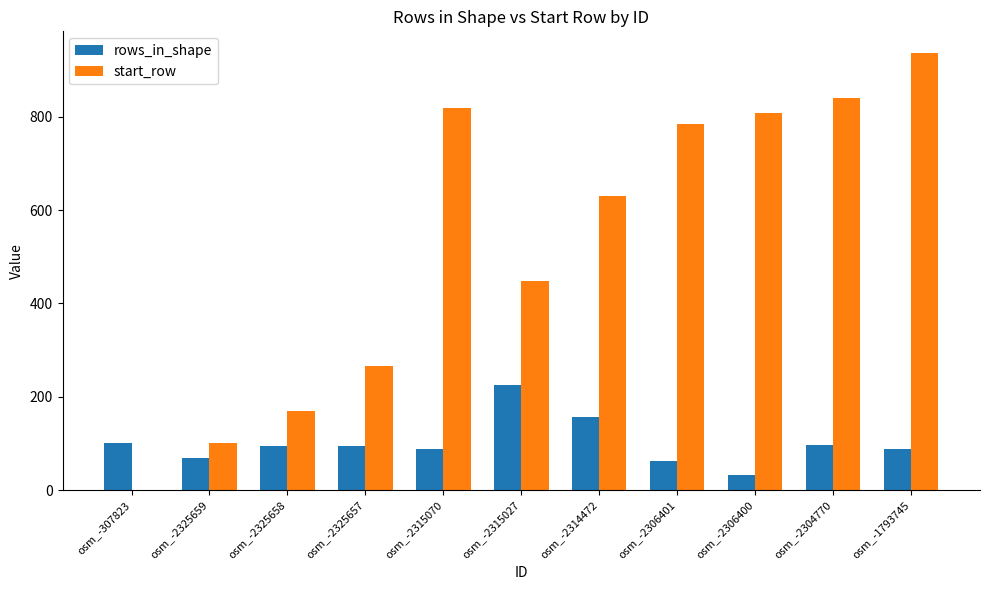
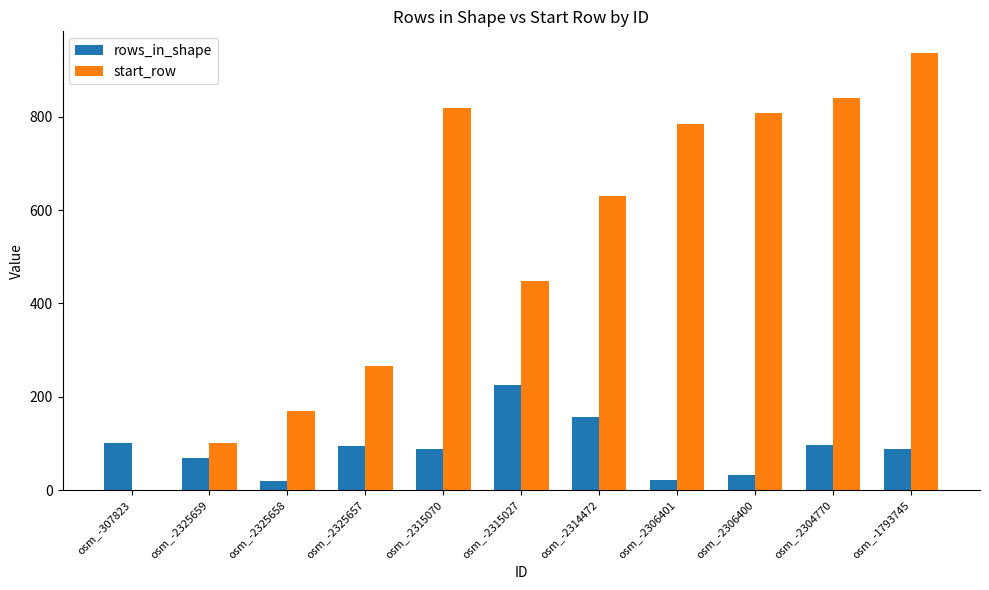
rows_in_shape, osm_-2325658: 100 -> 20
rows_in_shape, osm_-2306401: 60 -> 20
